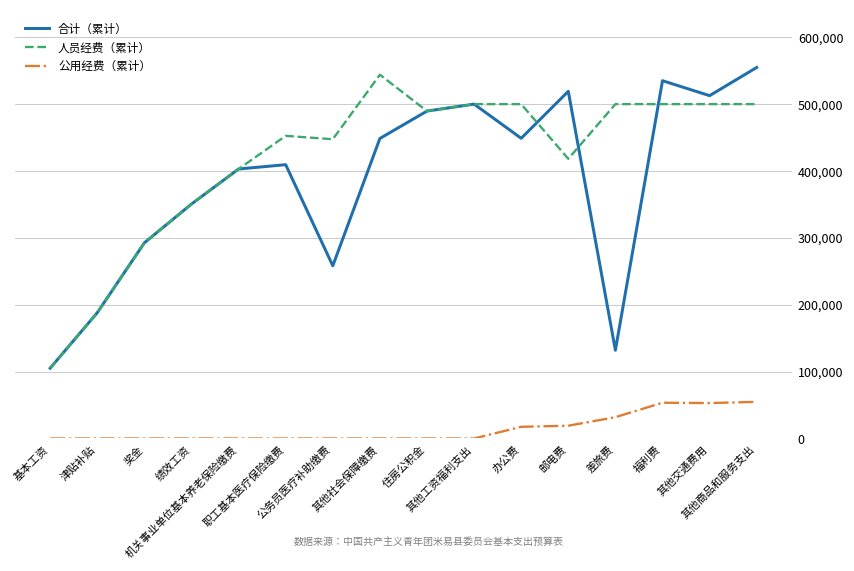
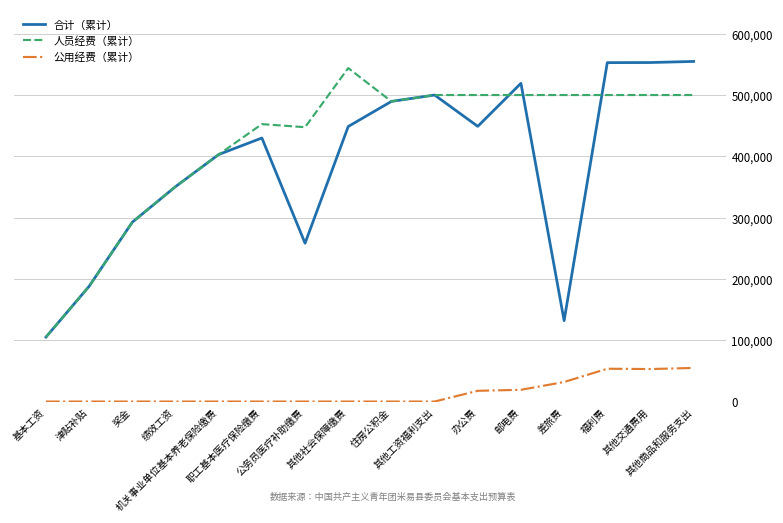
合计（累计）, 职工基本医疗保险缴费: 410,000 -> 430,000
人员经费（累计）, 邮电费: 420,000 -> 500,000
合计（累计）, 福利费: 540,000 -> 550,000
合计（累计）, 其他交通费用: 510,000 -> 550,000
